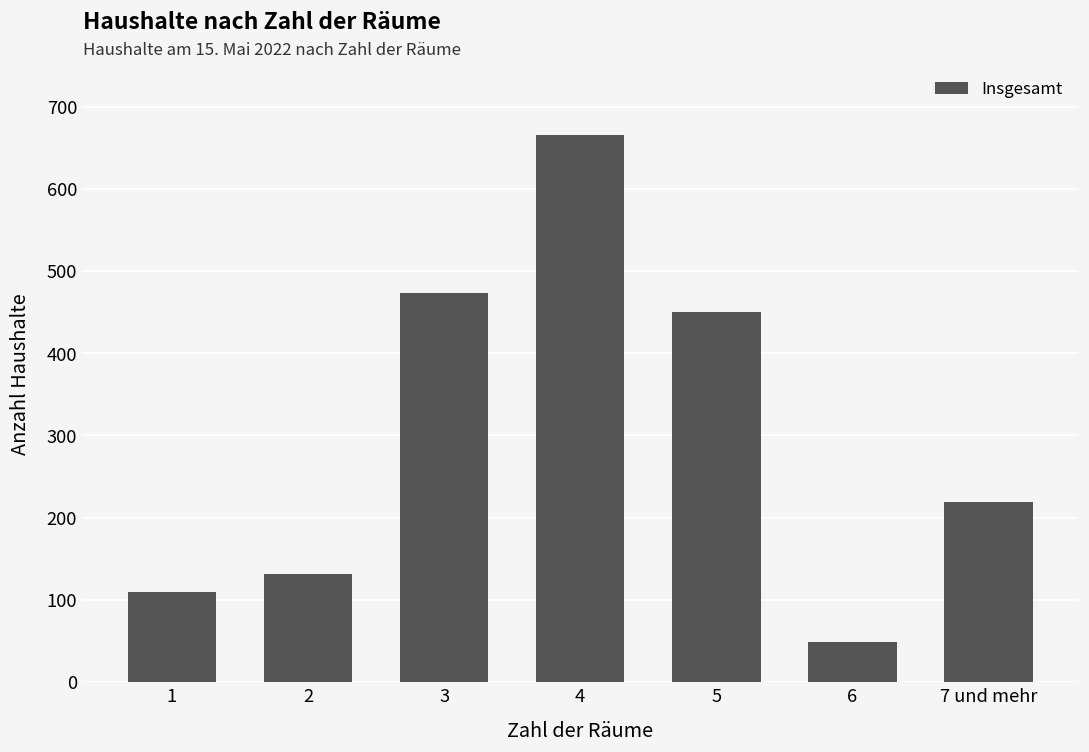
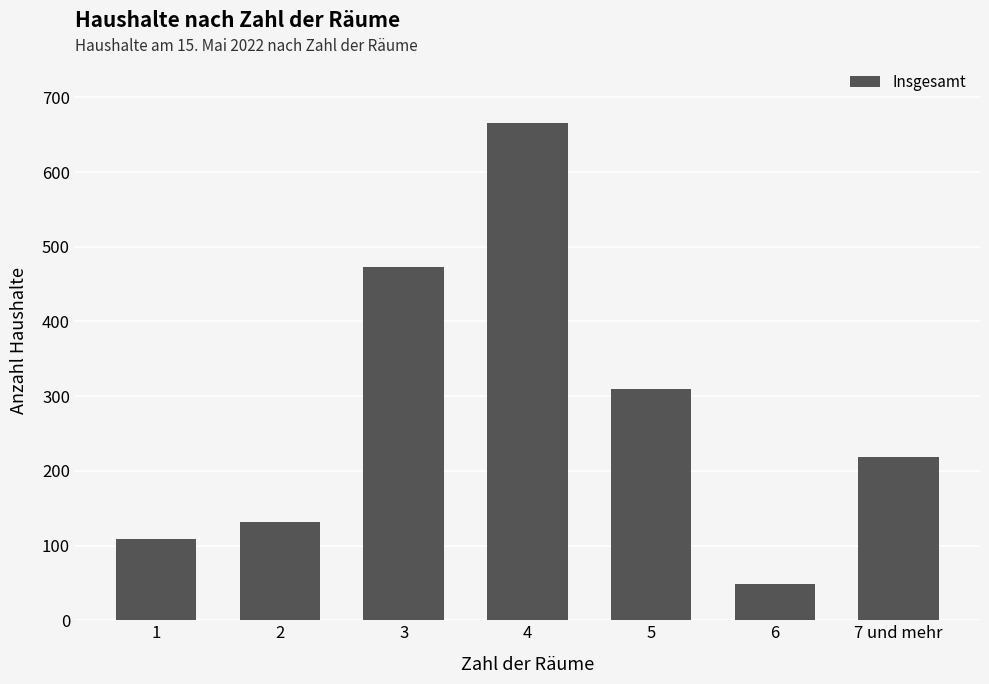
5: 450 -> 310
